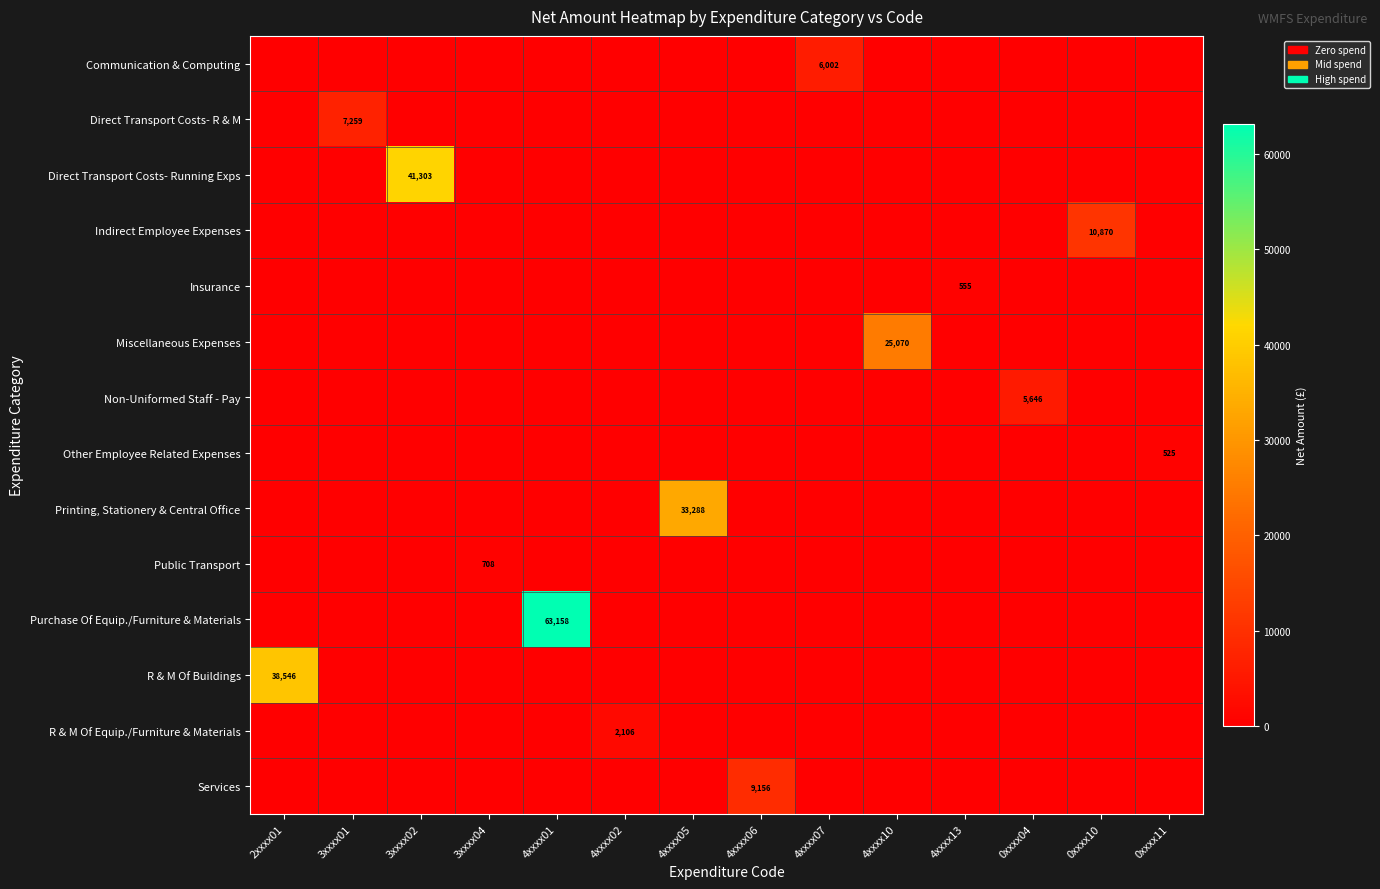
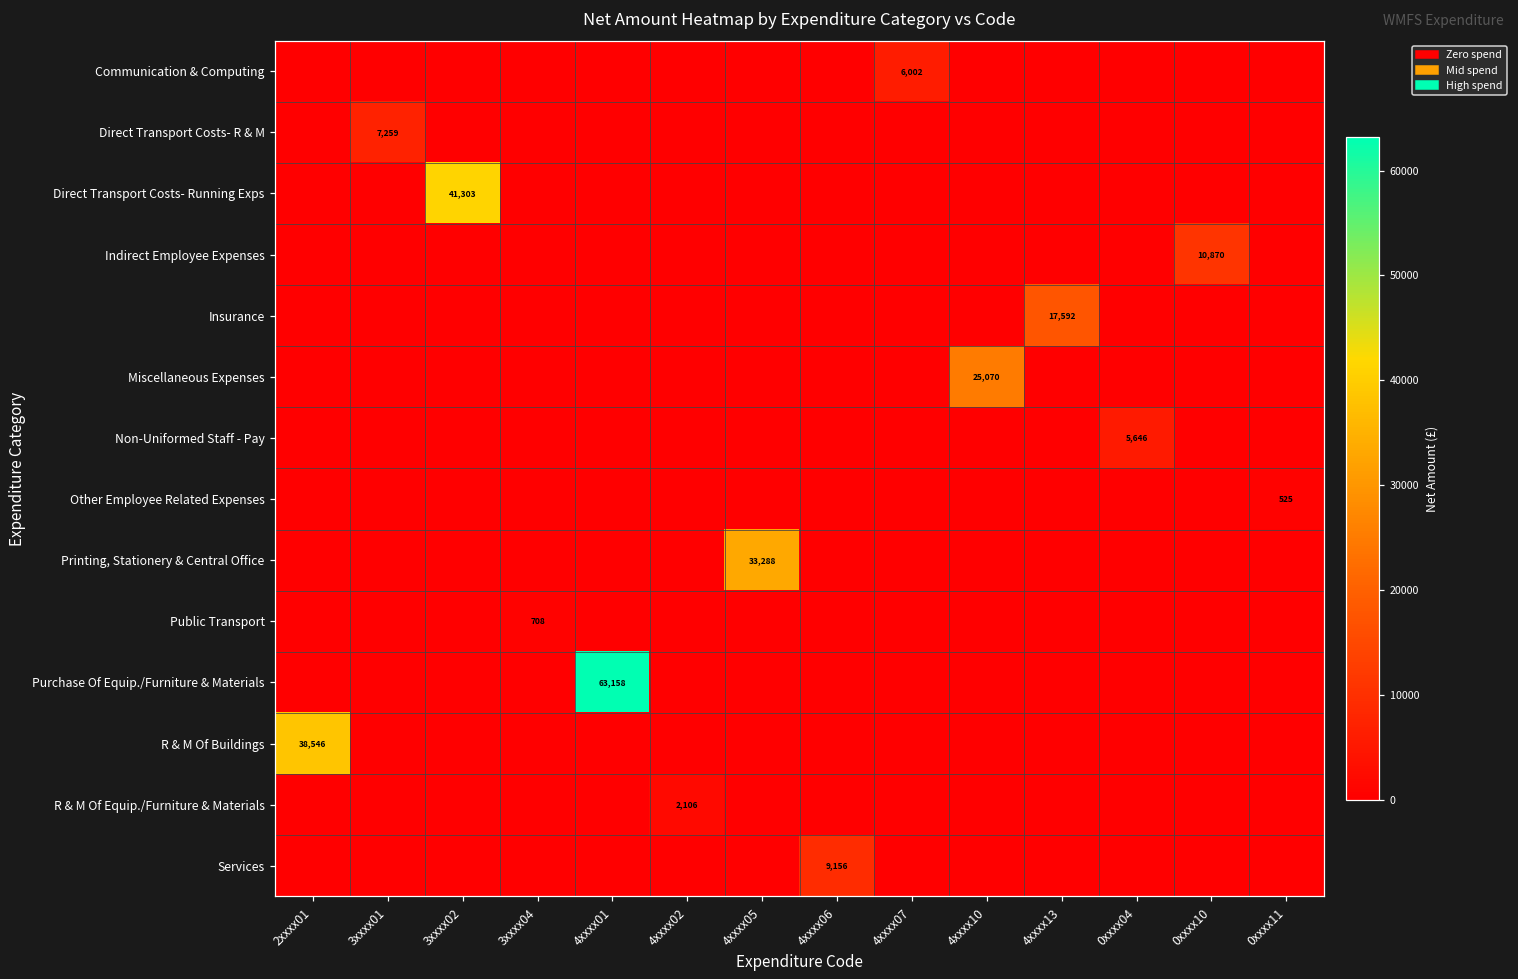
Insurance, 4xxxx13: 555 -> 17,592
